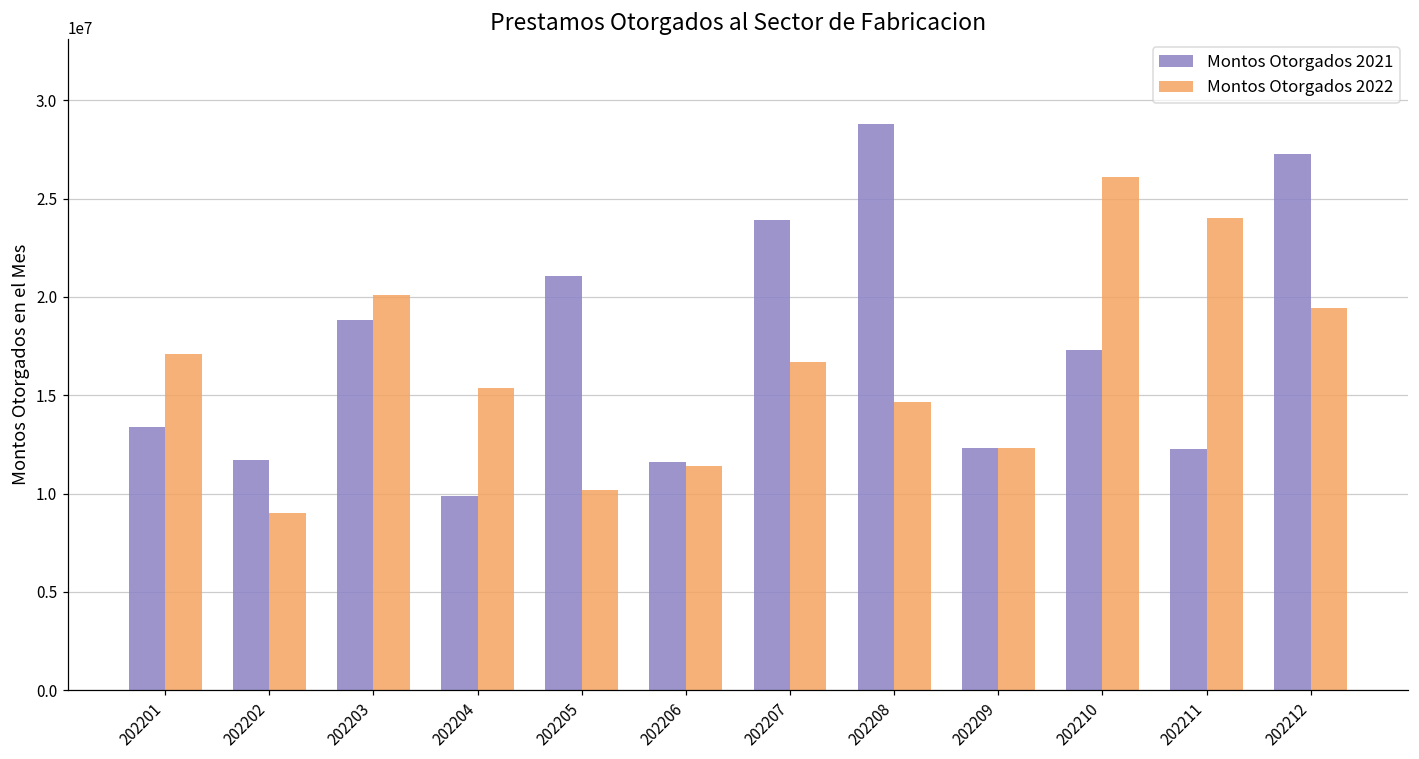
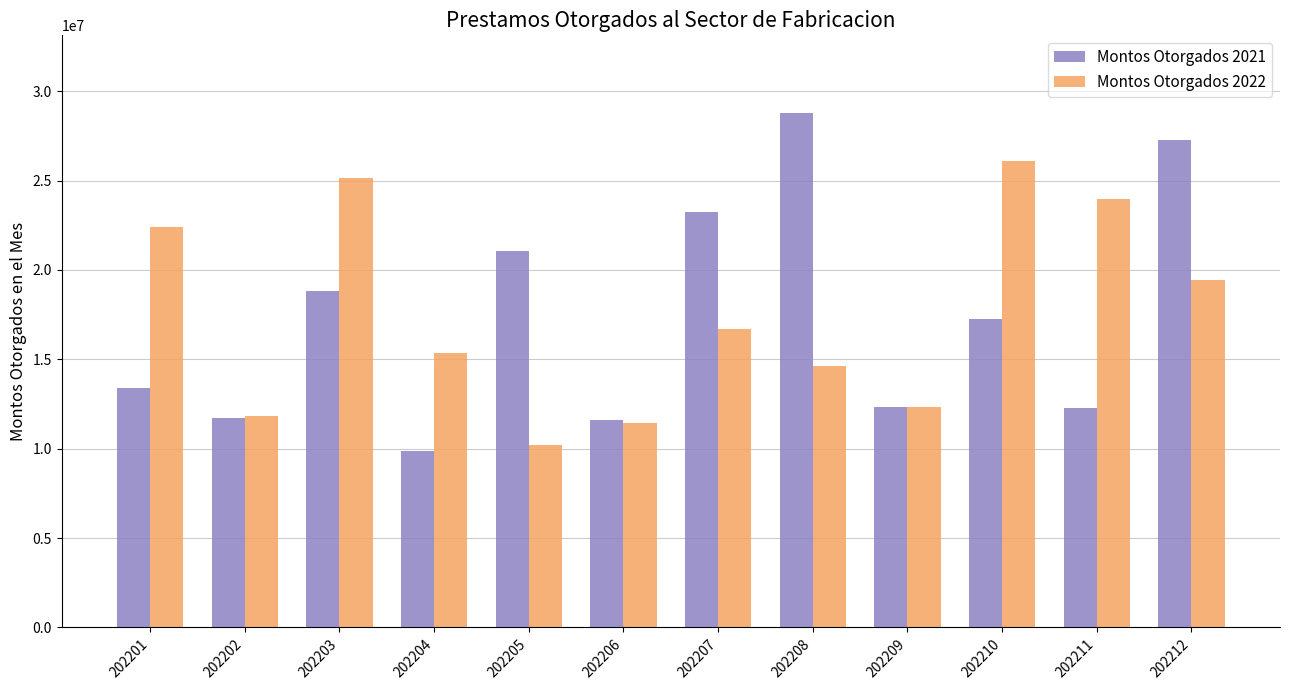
Montos Otorgados 2022, 202201: 17100000 -> 22400000
Montos Otorgados 2022, 202202: 9000000 -> 11900000
Montos Otorgados 2022, 202203: 20100000 -> 25100000
Montos Otorgados 2021, 202207: 23900000 -> 23200000
